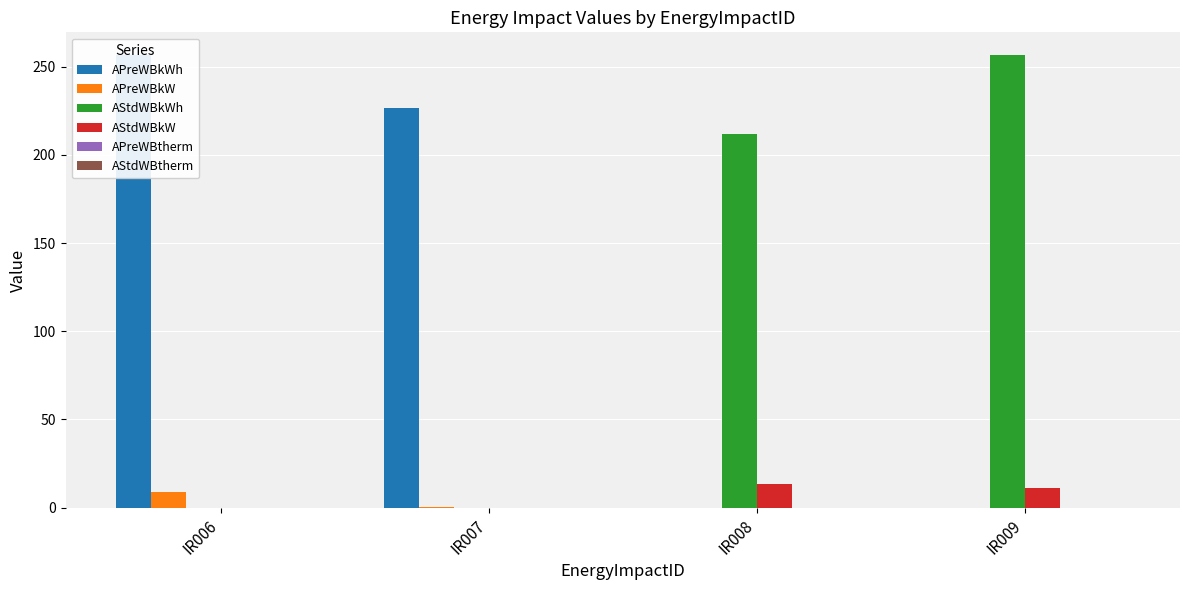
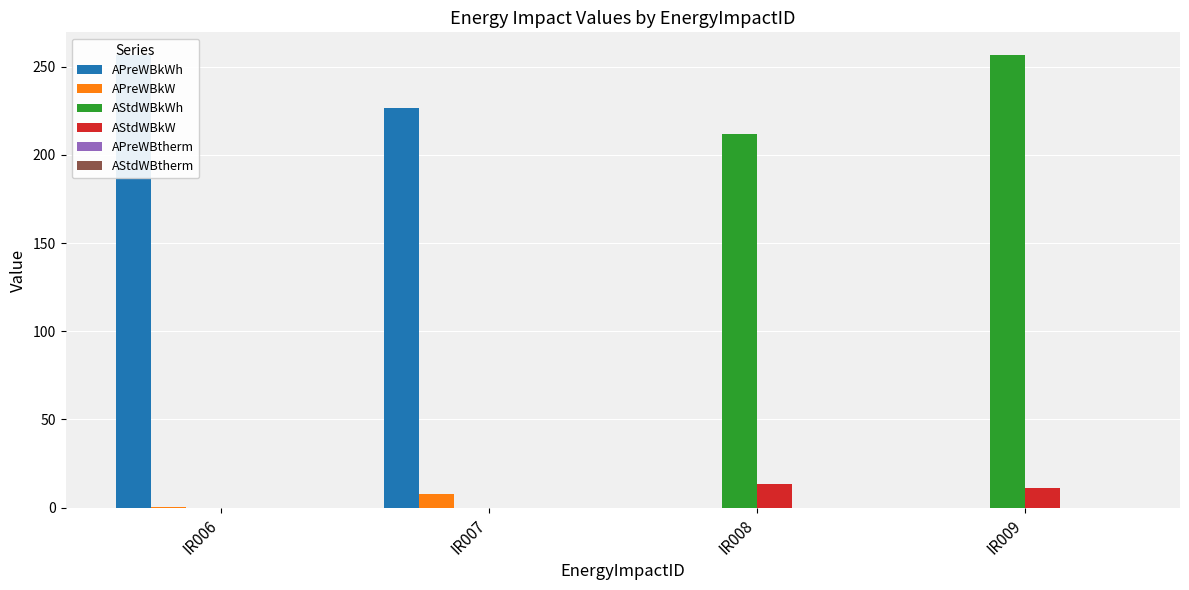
APreWBkW, IR006: 9 -> 0
APreWBkW, IR007: 0 -> 8
